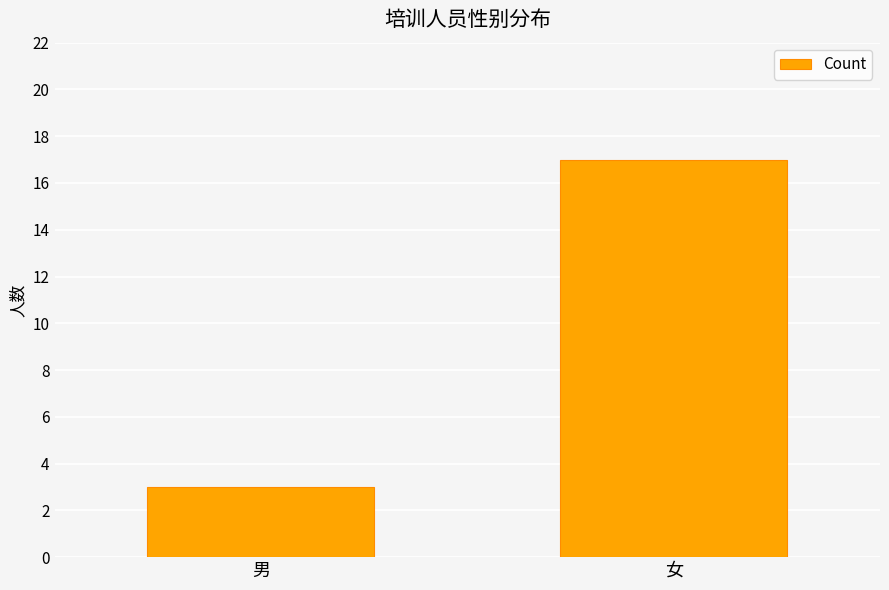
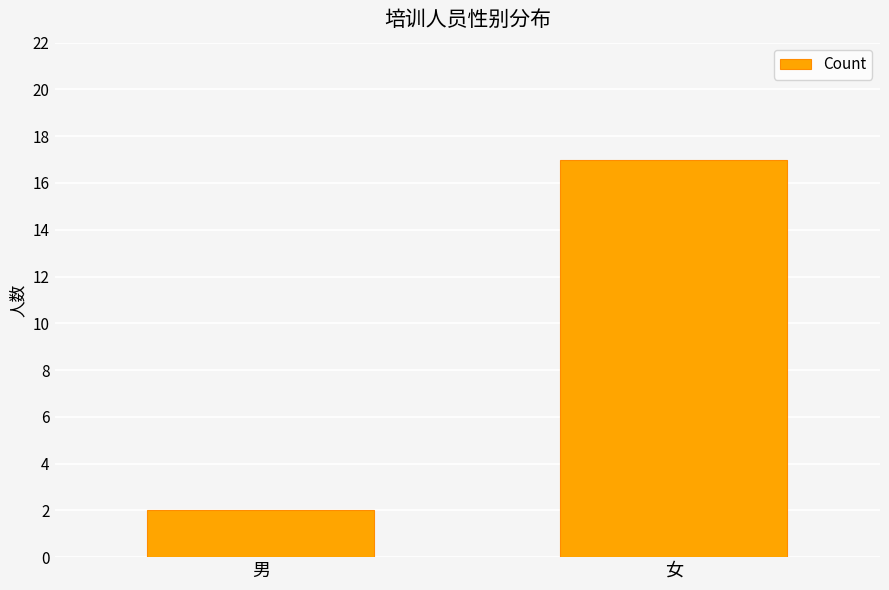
男: 3 -> 2
